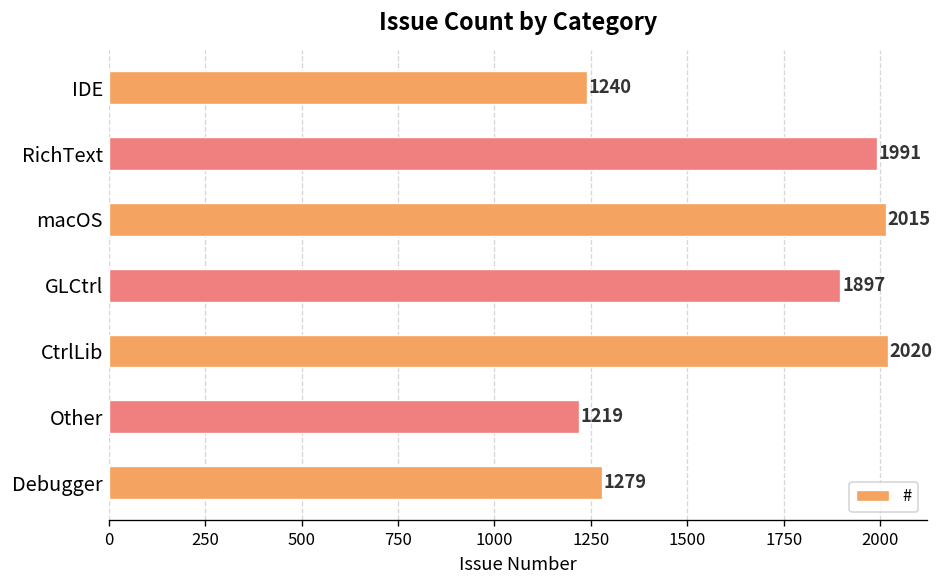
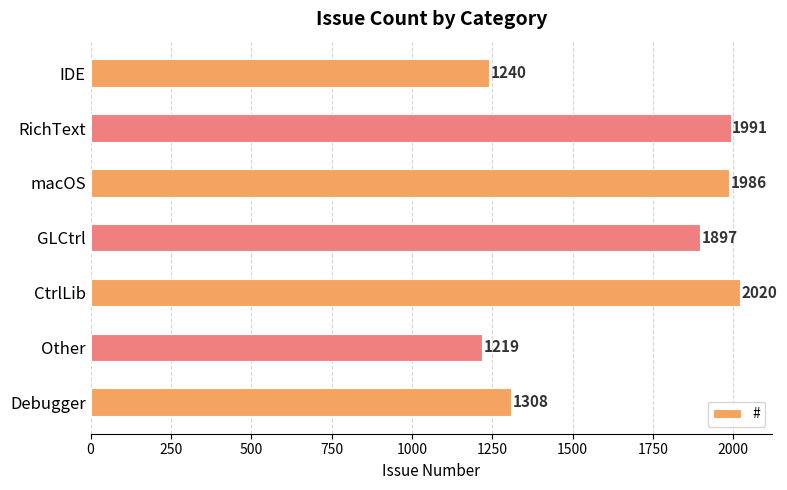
macOS: 2015 -> 1986
Debugger: 1279 -> 1308
